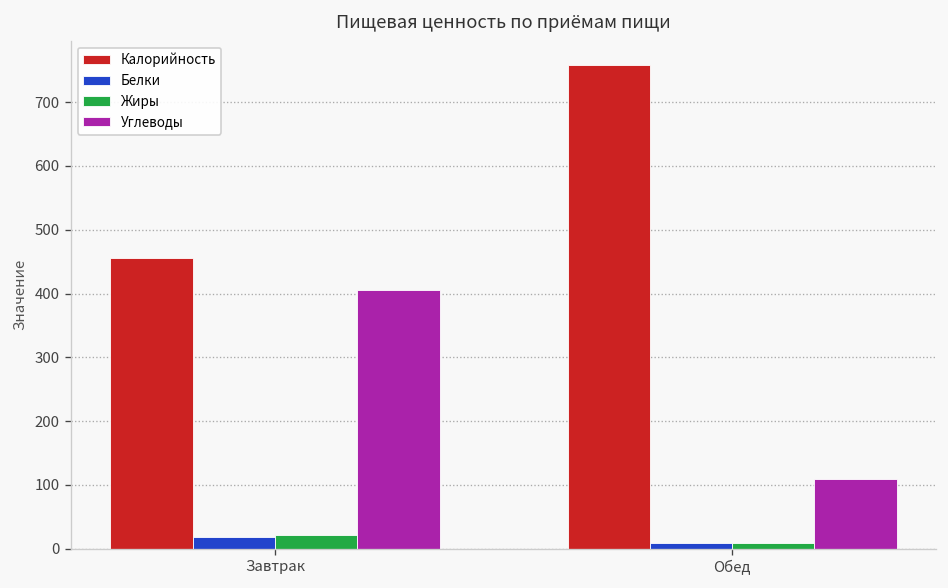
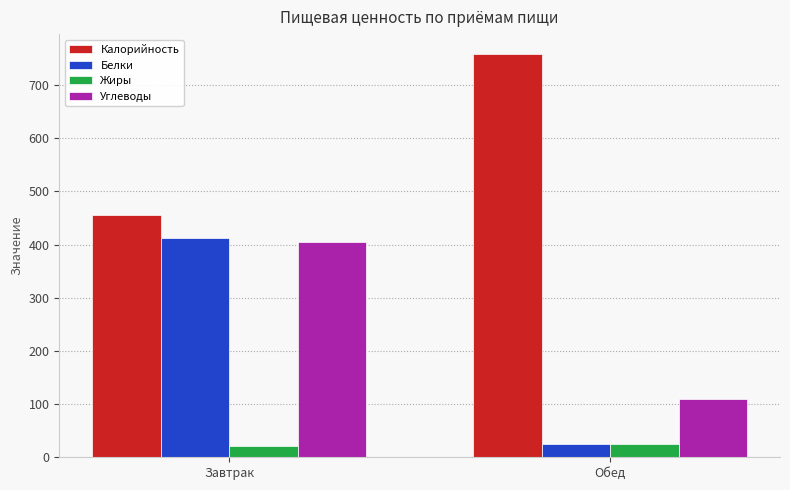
Белки, Завтрак: 20 -> 410
Белки, Обед: 10 -> 30
Жиры, Обед: 10 -> 20
